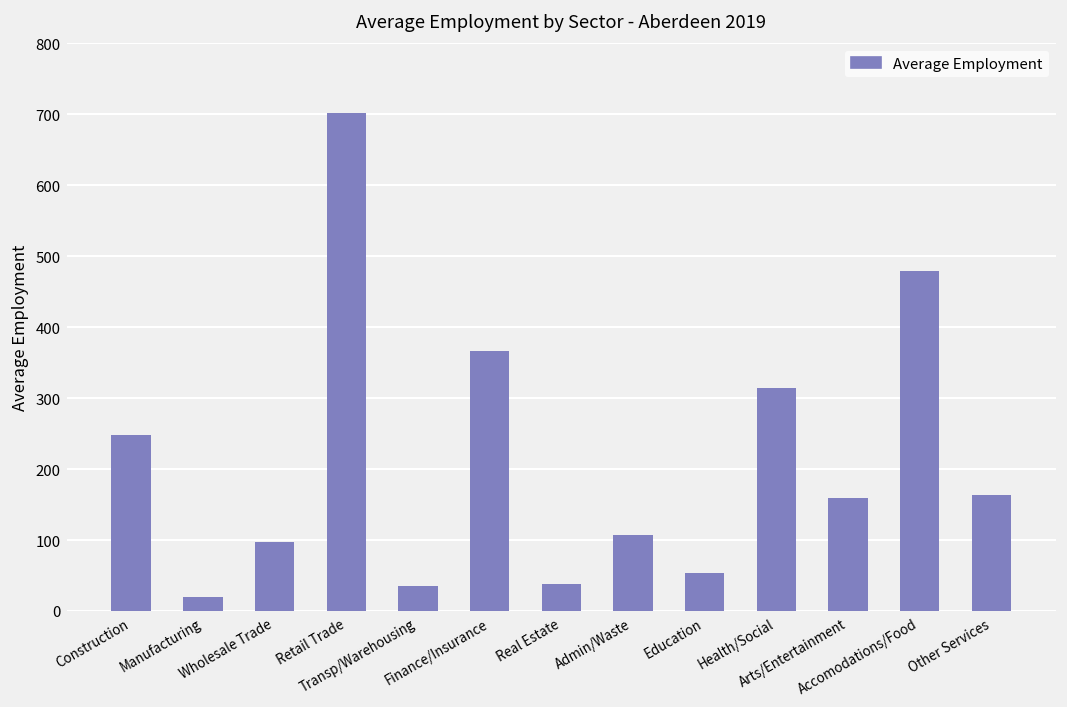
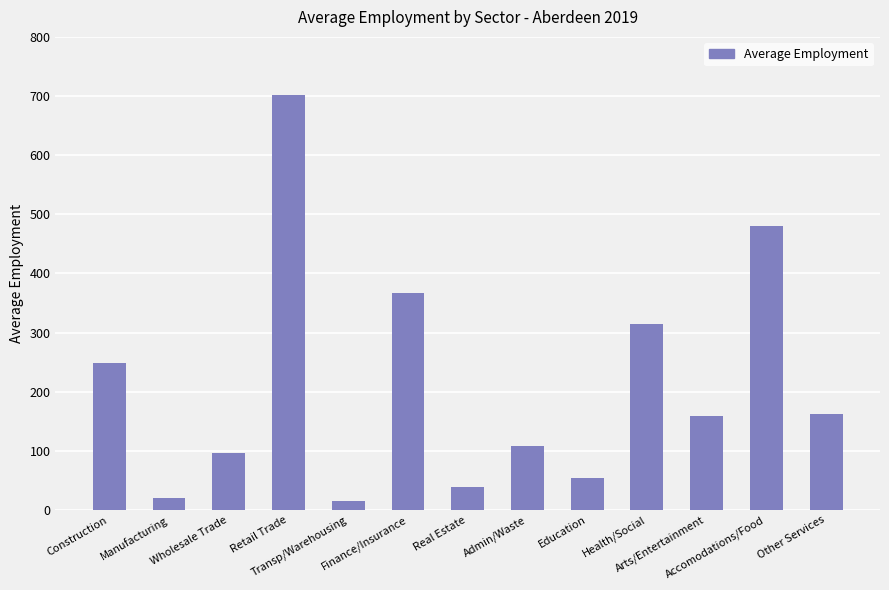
Transp/Warehousing: 40 -> 20
